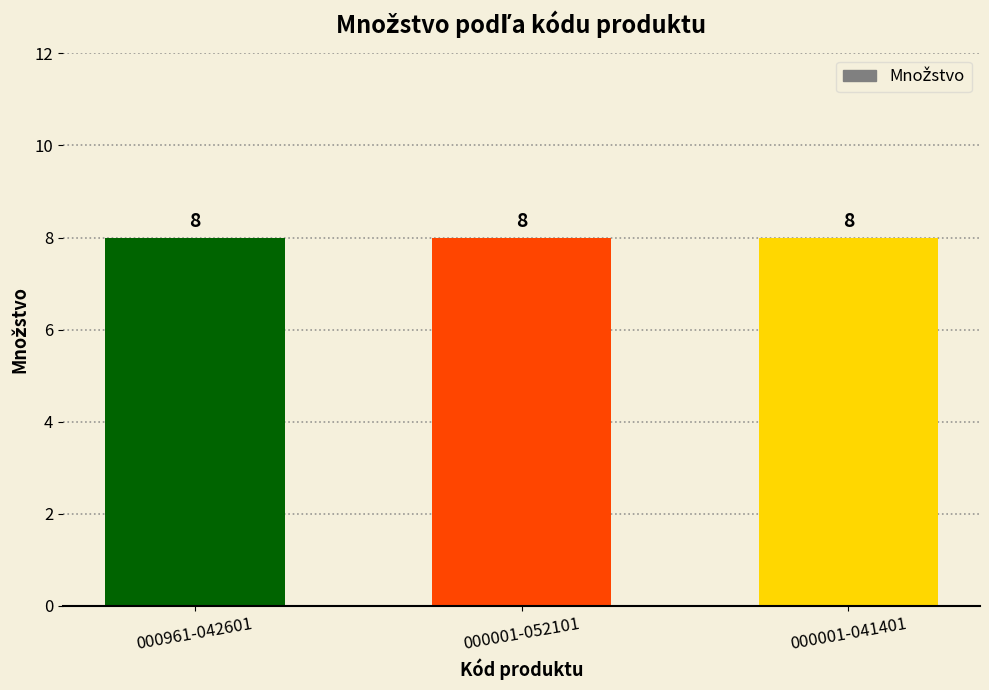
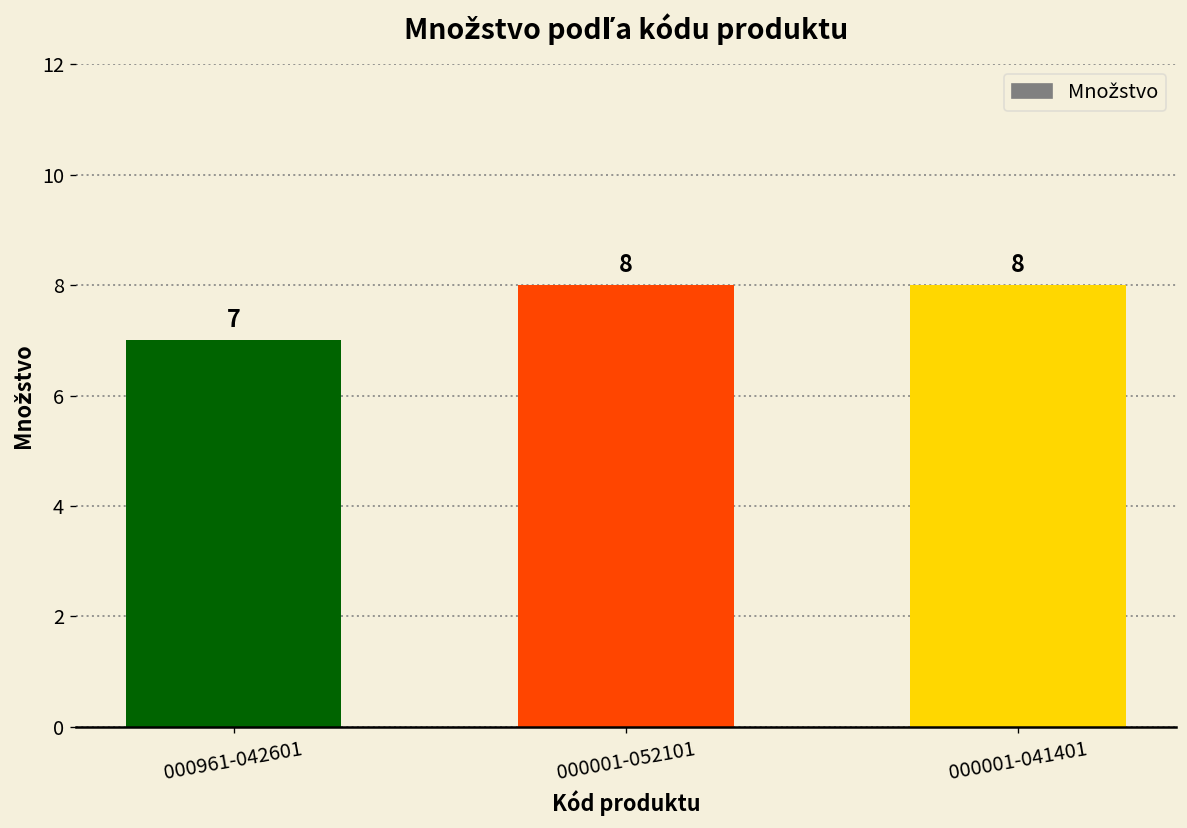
000961-042601: 8 -> 7
